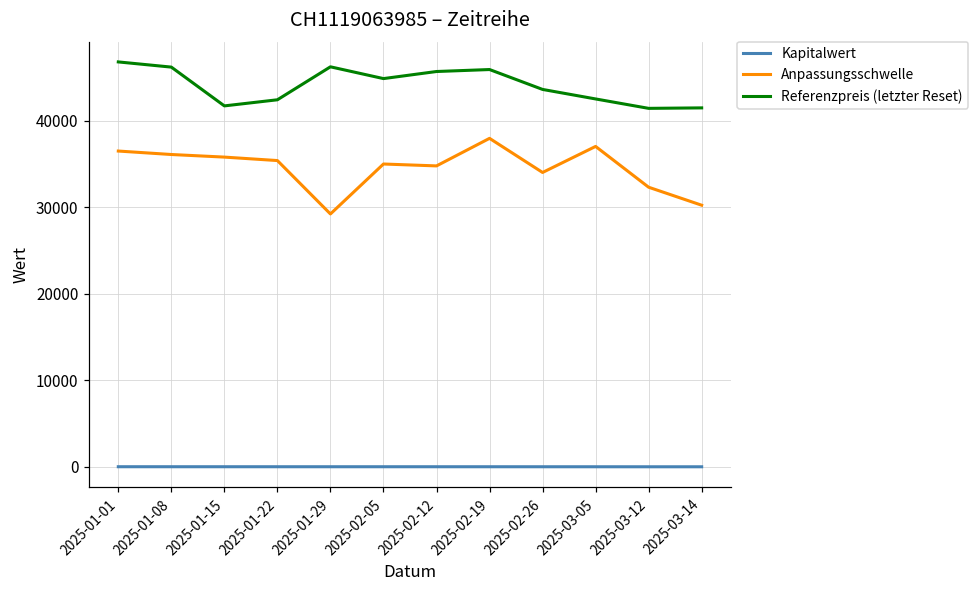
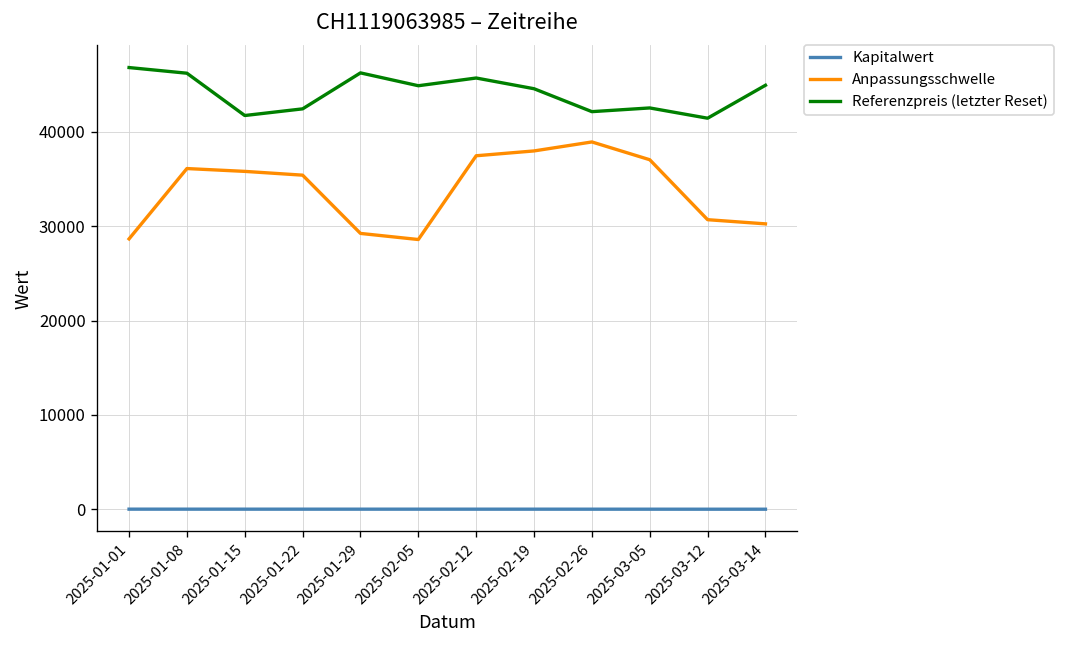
Anpassungsschwelle, 2025-01-01: 37000 -> 29000
Anpassungsschwelle, 2025-02-05: 35000 -> 29000
Anpassungsschwelle, 2025-02-12: 35000 -> 37000
Referenzpreis (letzter Reset), 2025-02-19: 46000 -> 45000
Anpassungsschwelle, 2025-02-26: 34000 -> 39000
Referenzpreis (letzter Reset), 2025-02-26: 44000 -> 42000
Anpassungsschwelle, 2025-03-12: 32000 -> 31000
Referenzpreis (letzter Reset), 2025-03-14: 41000 -> 45000
